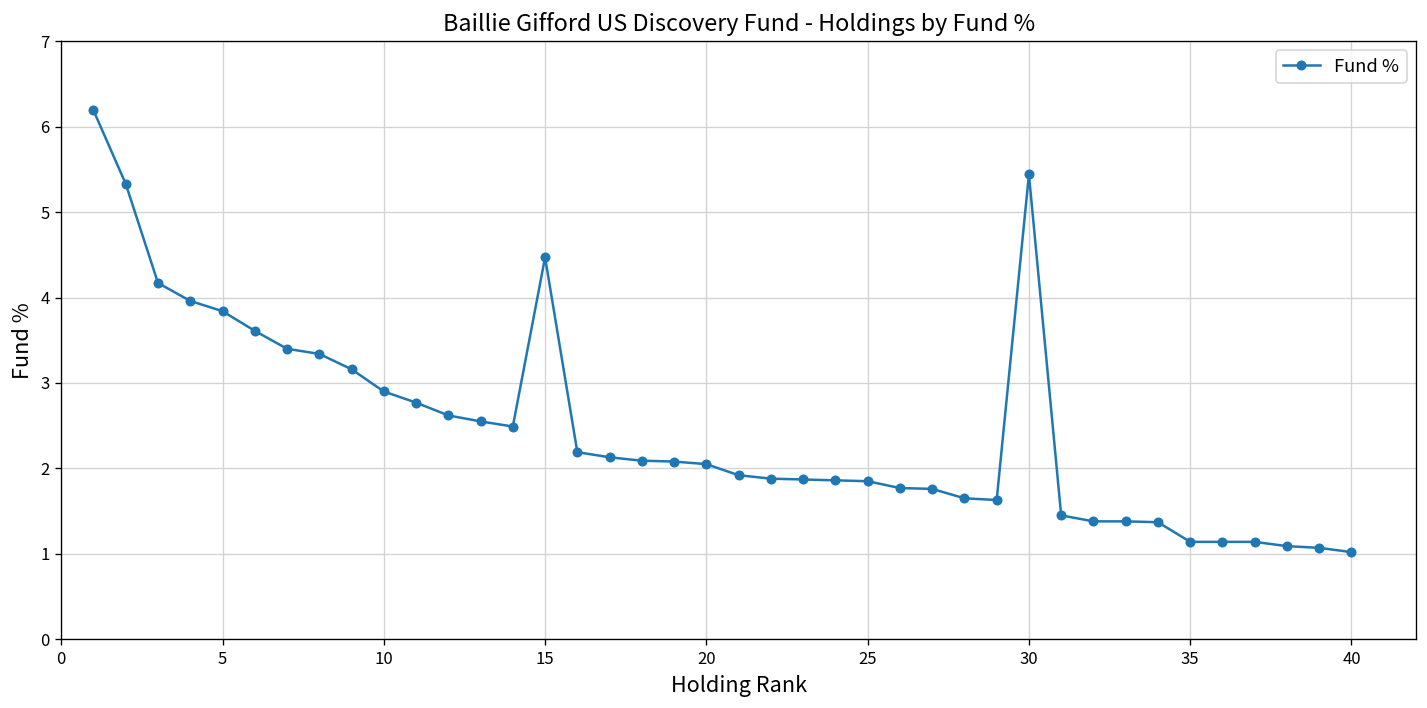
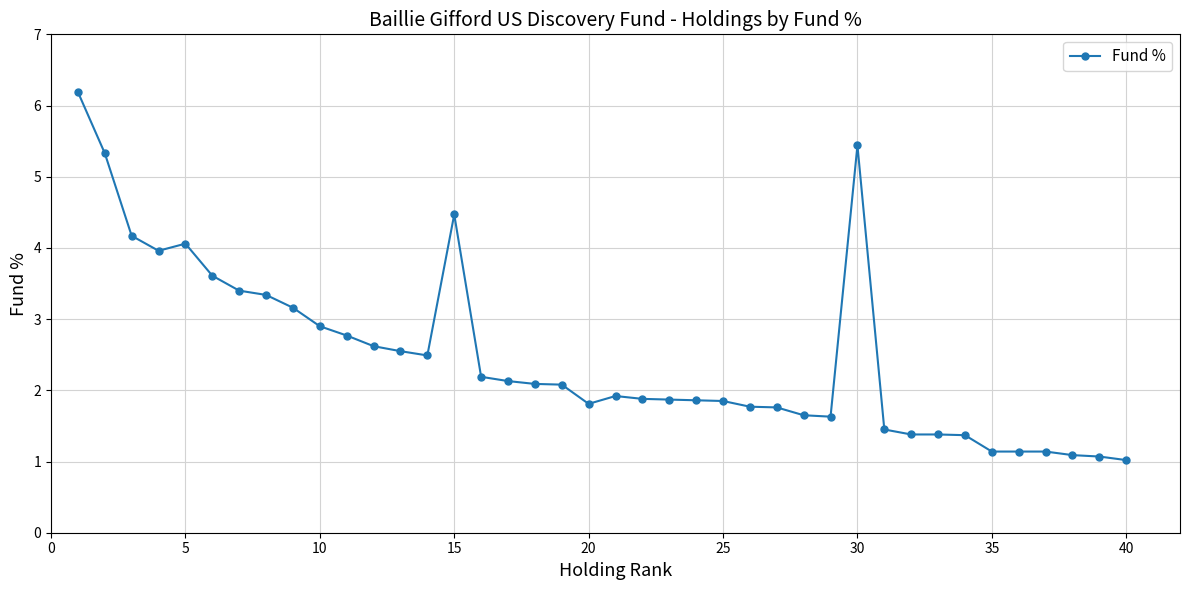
5: 3.8 -> 4.1
20: 2.1 -> 1.8
